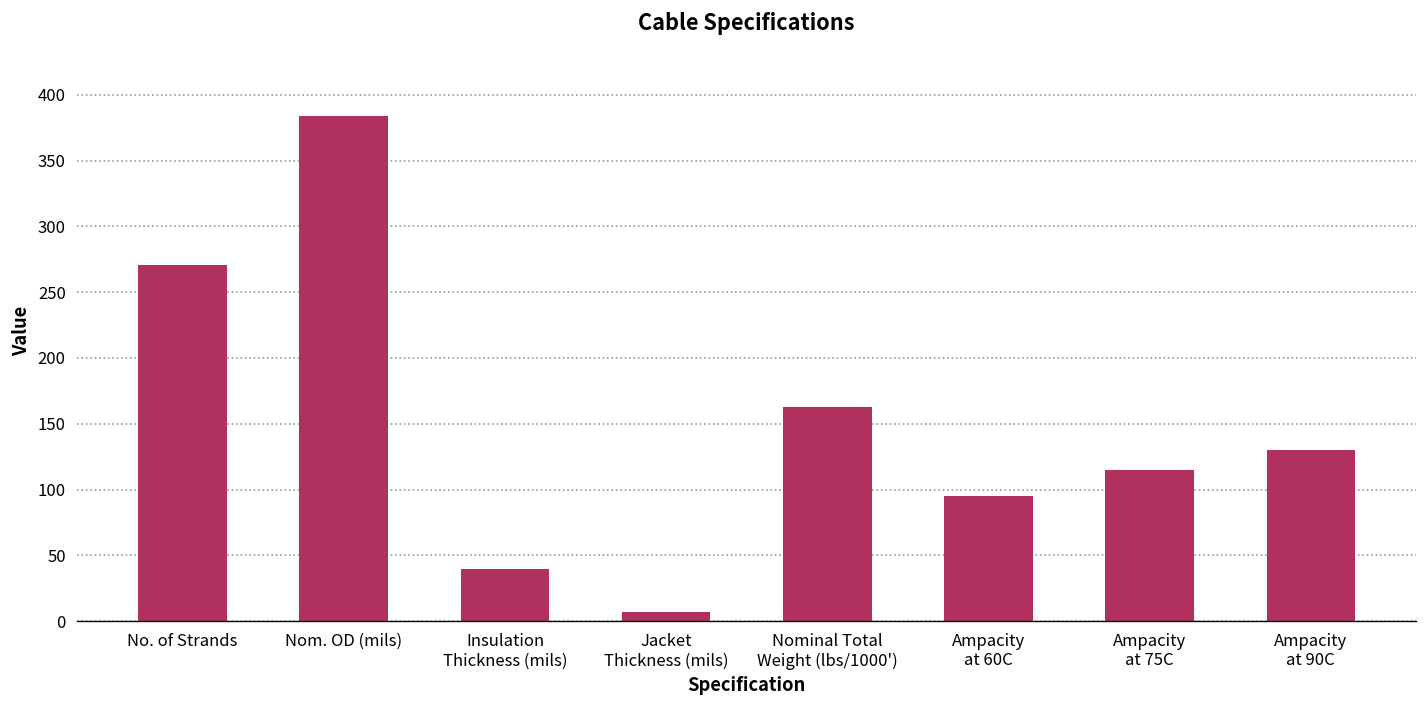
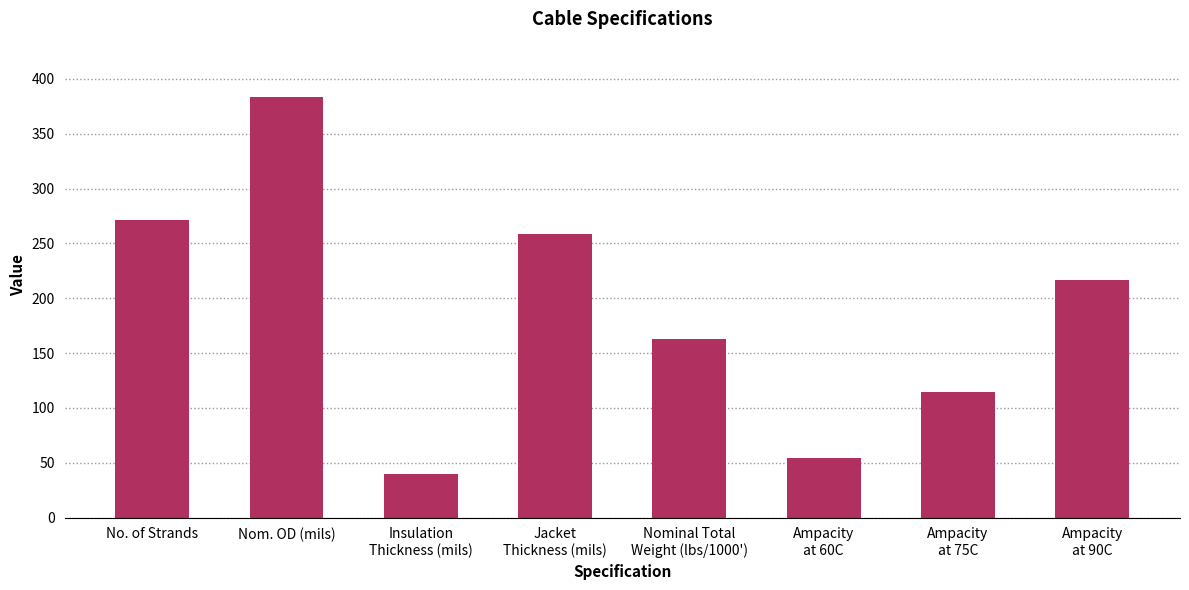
Jacket Thickness (mils): 7 -> 259
Ampacity at 60C: 95 -> 54
Ampacity at 90C: 130 -> 217
